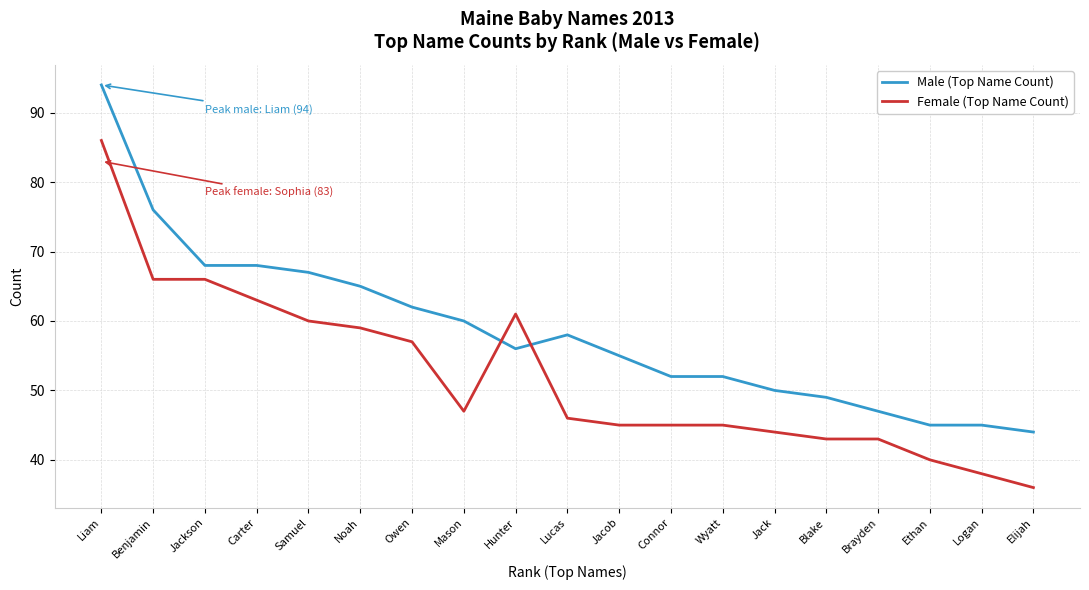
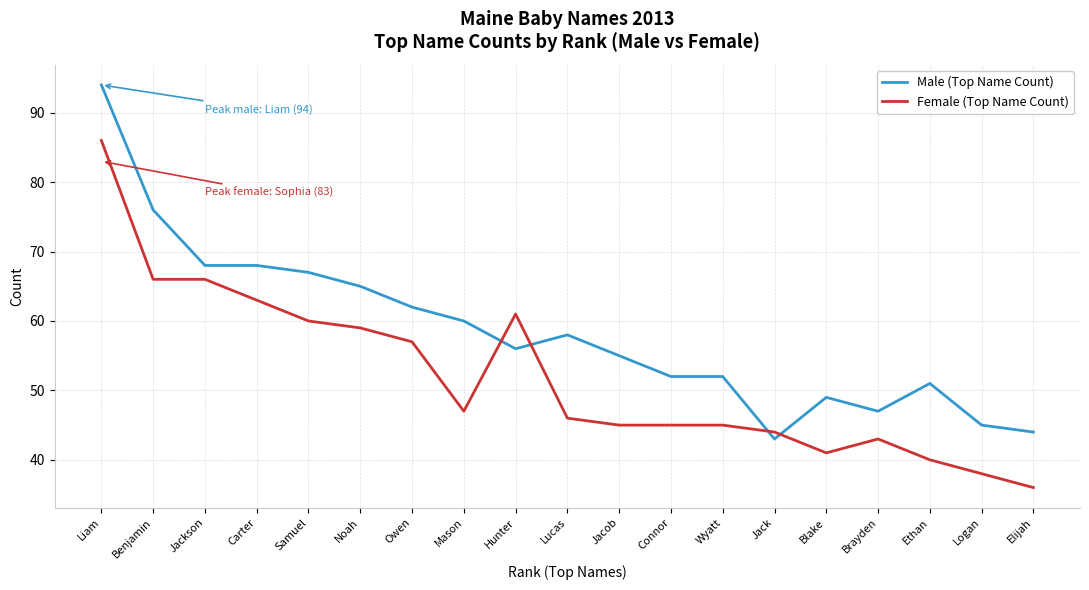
Male (Top Name Count), Jack: 50 -> 43
Female (Top Name Count), Blake: 43 -> 41
Male (Top Name Count), Ethan: 45 -> 51
